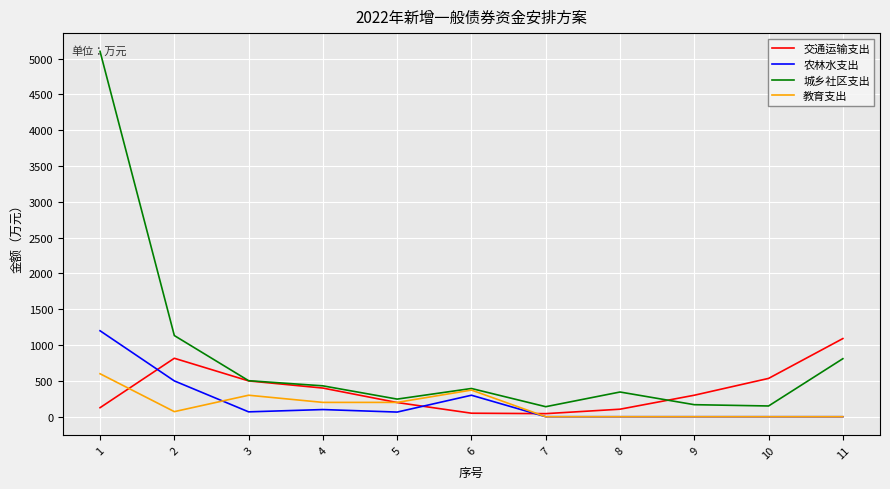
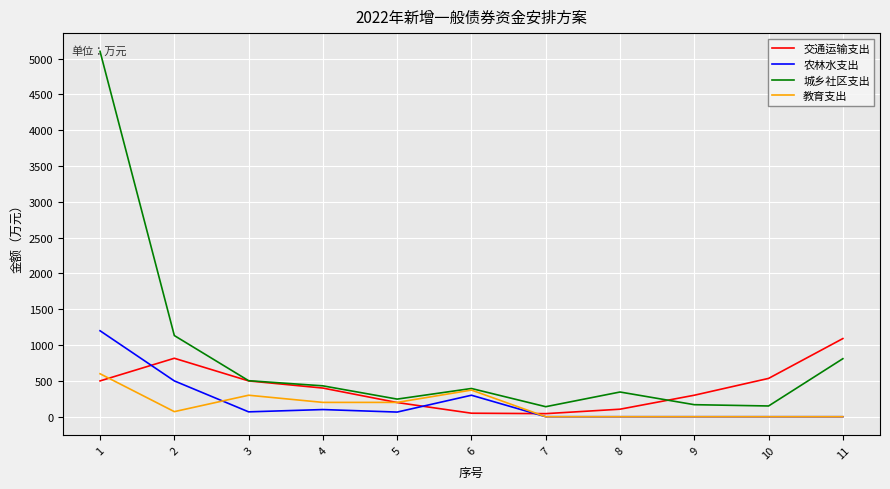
交通运输支出, 1: 100 -> 500
